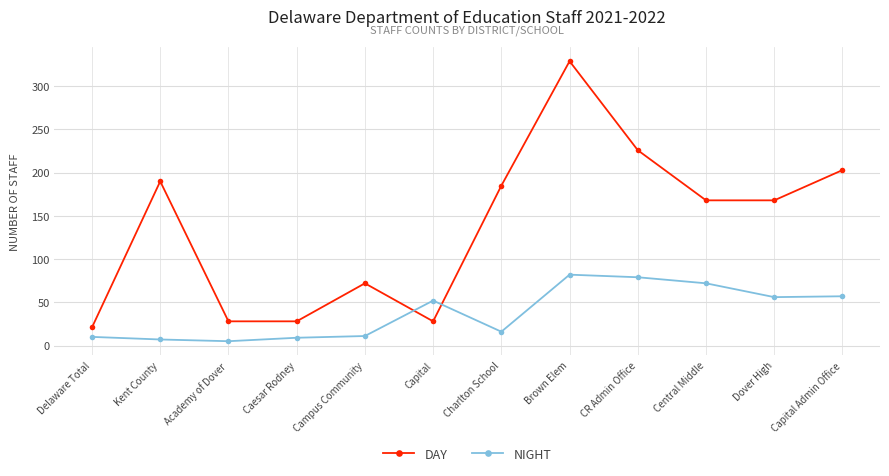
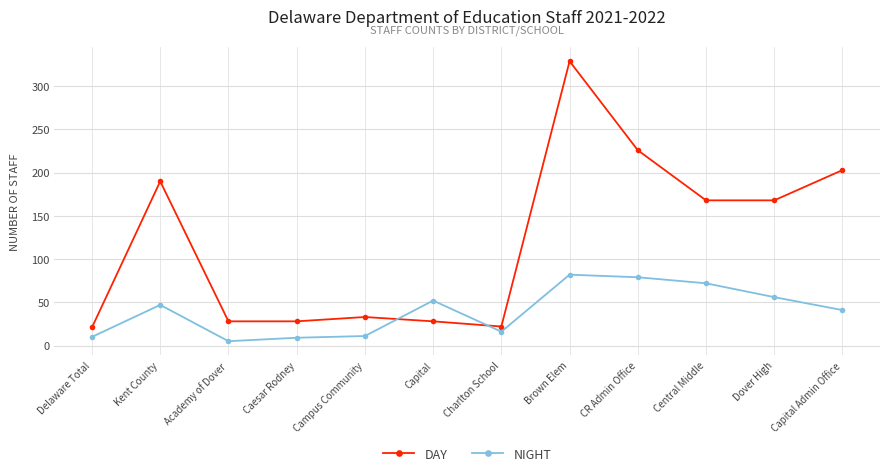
NIGHT, Kent County: 10 -> 50
DAY, Campus Community: 70 -> 30
DAY, Charlton School: 190 -> 20
NIGHT, Capital Admin Office: 60 -> 40
